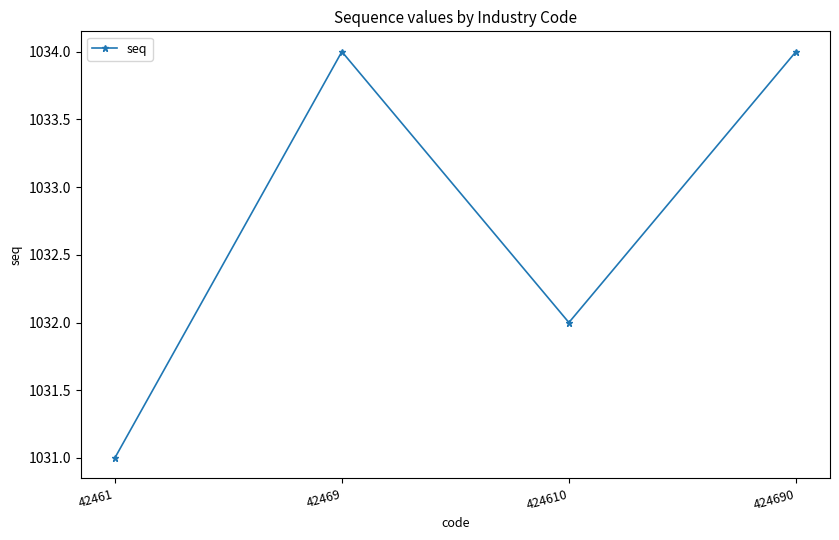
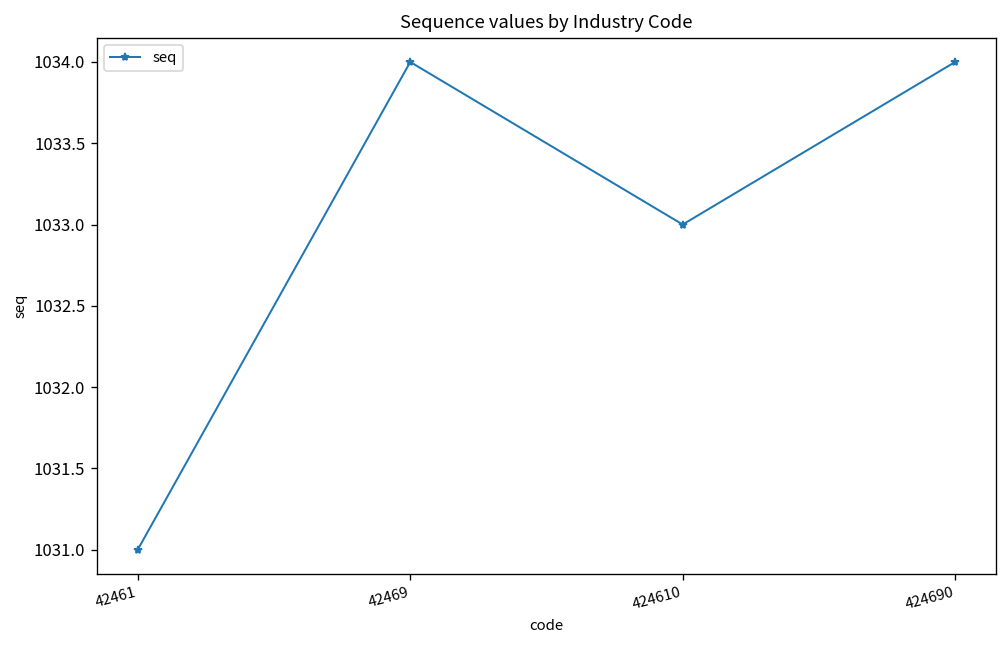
424610: 1032 -> 1033
